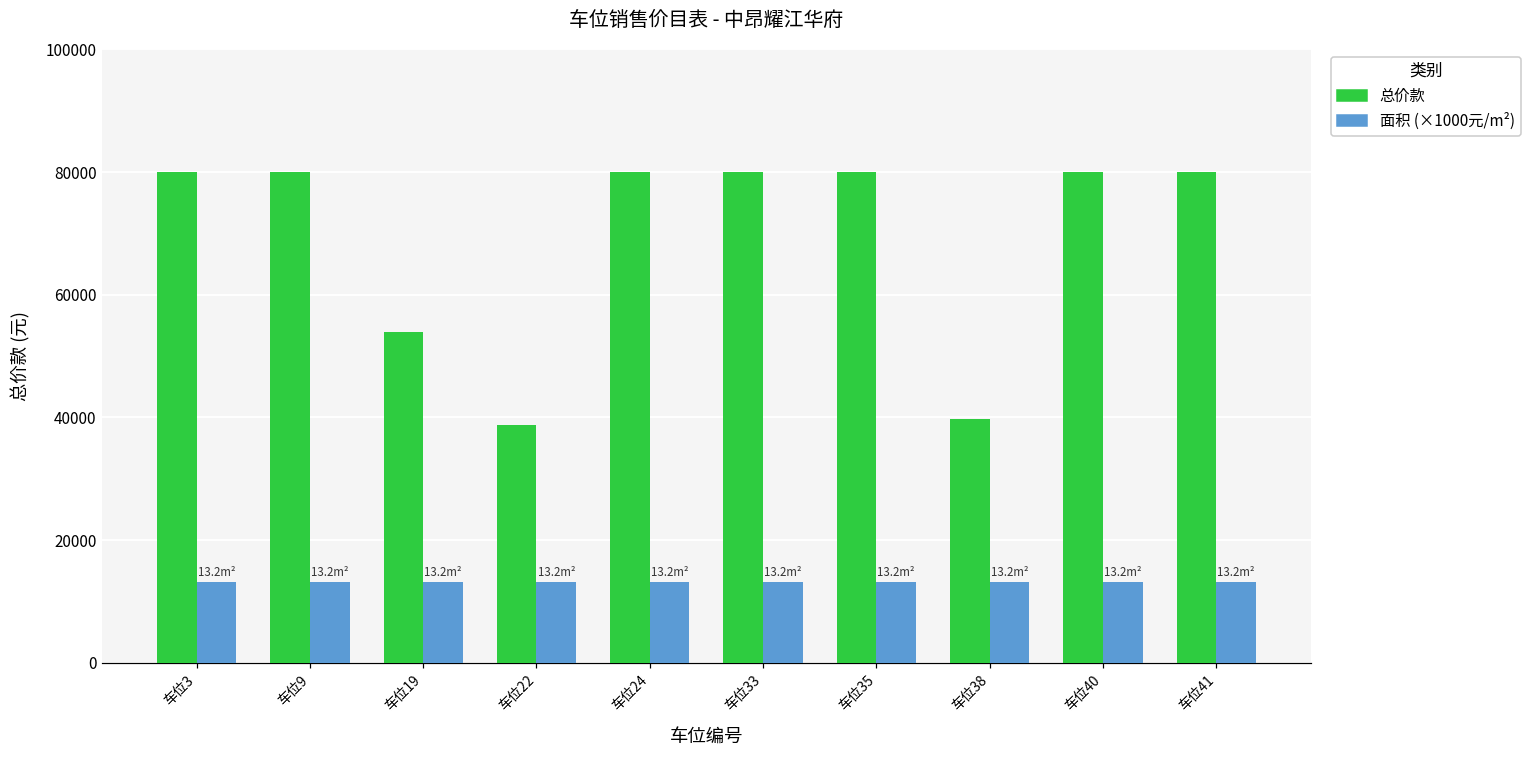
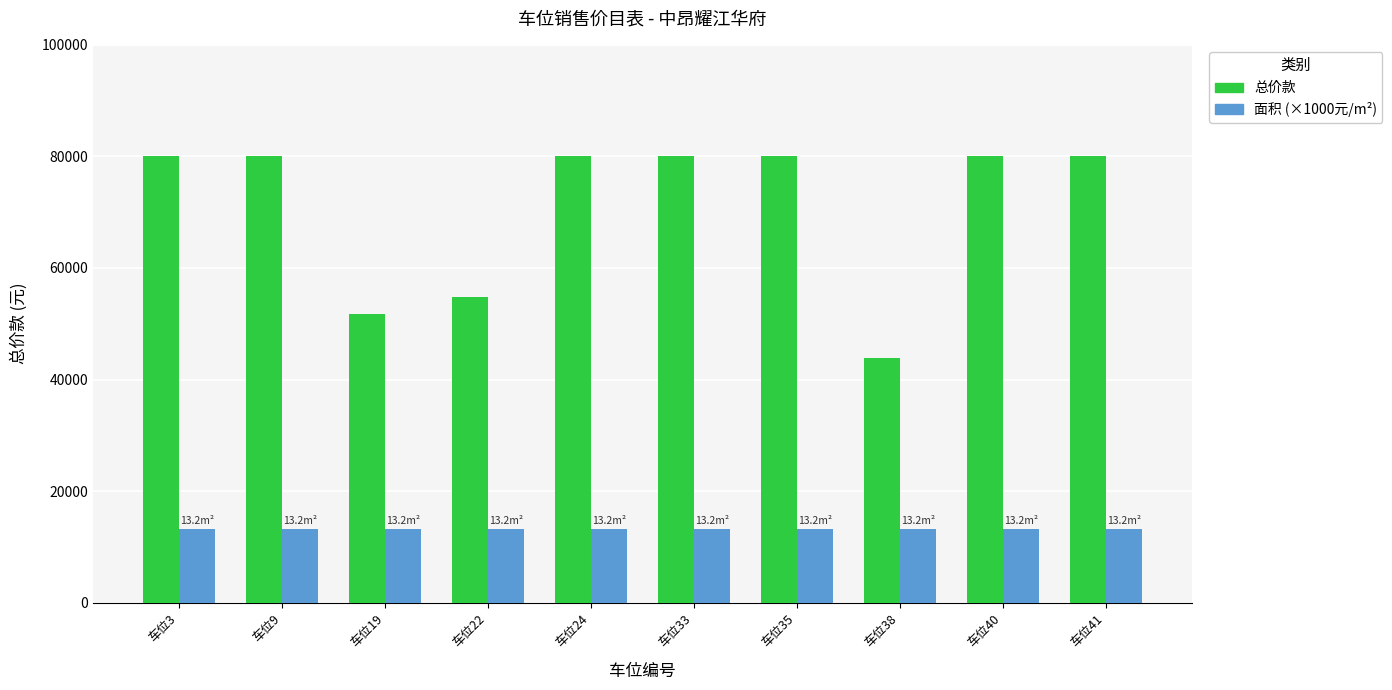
总价款, 车位19: 54000 -> 52000
总价款, 车位22: 39000 -> 55000
总价款, 车位38: 40000 -> 44000
